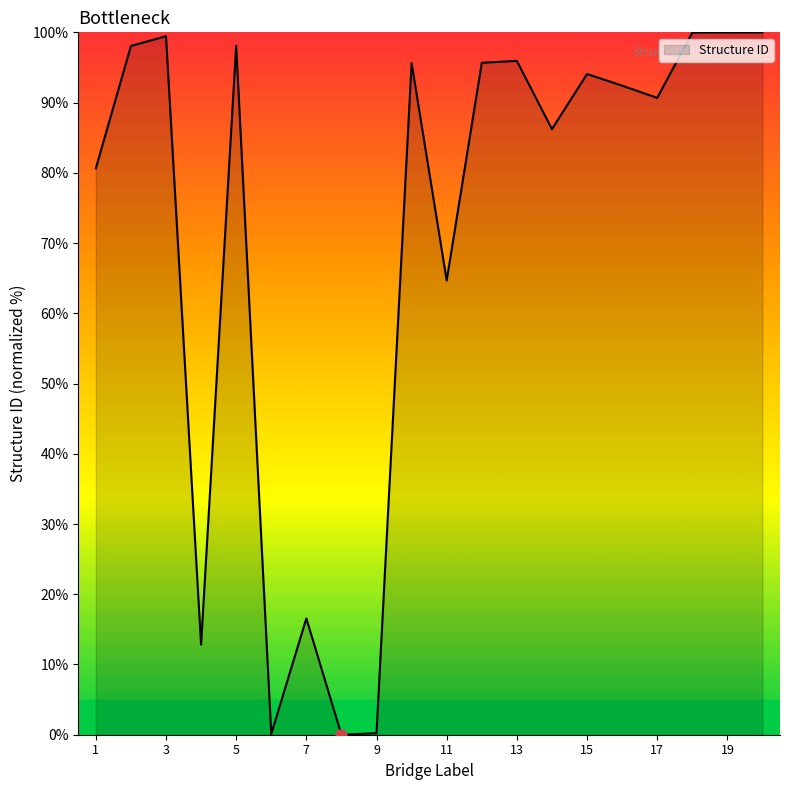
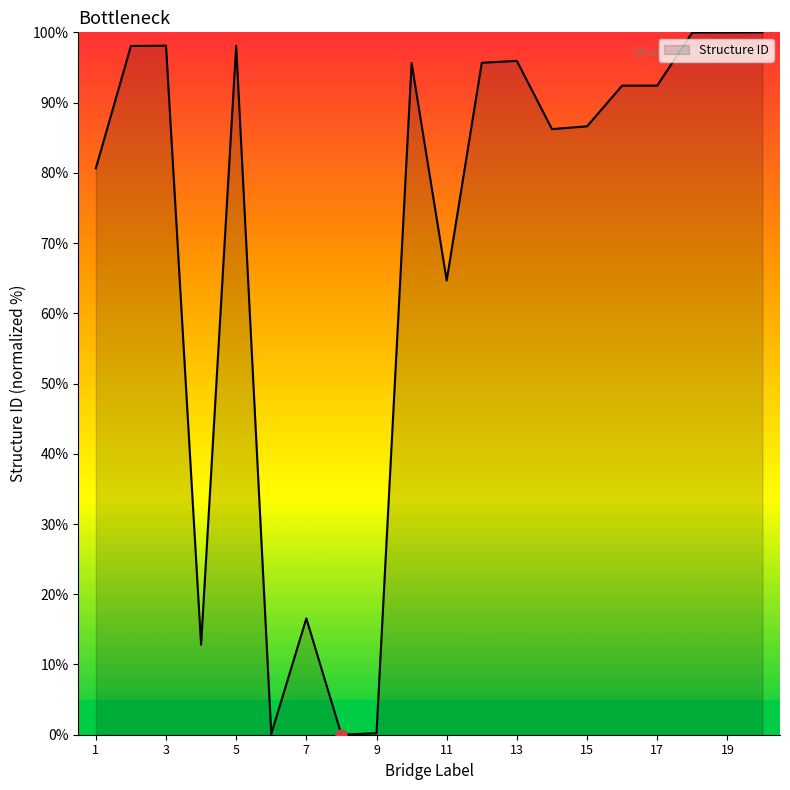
Structure ID, 3: 99% -> 98%
Structure ID, 15: 94% -> 87%
Structure ID, 17: 91% -> 92%
